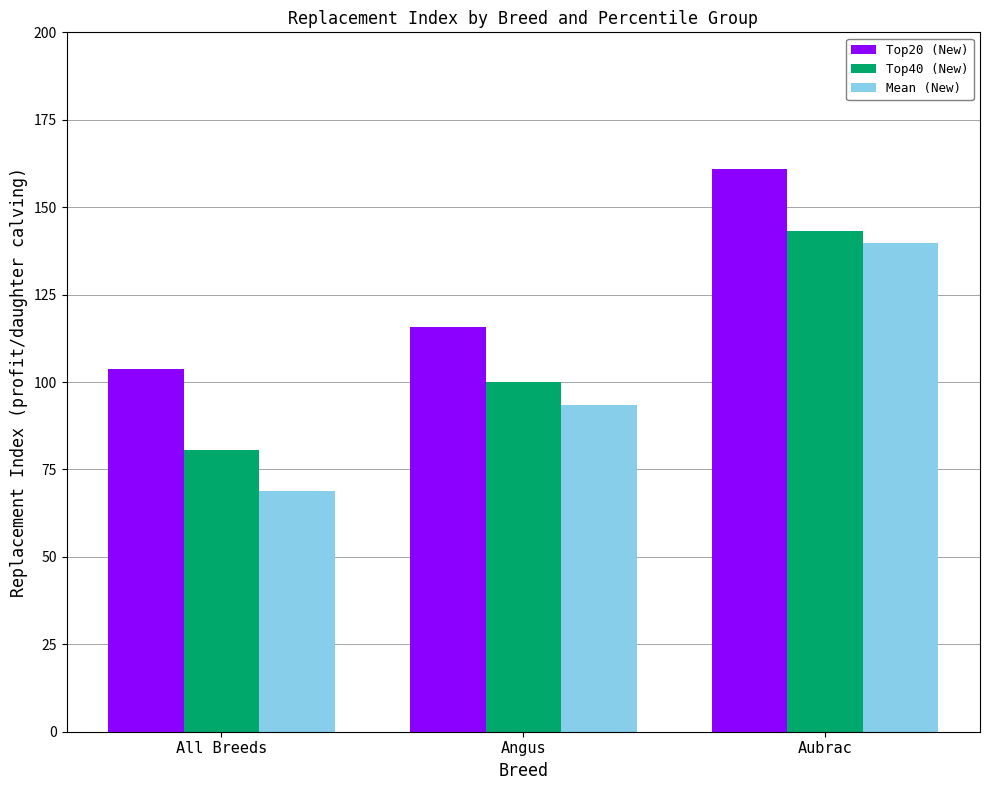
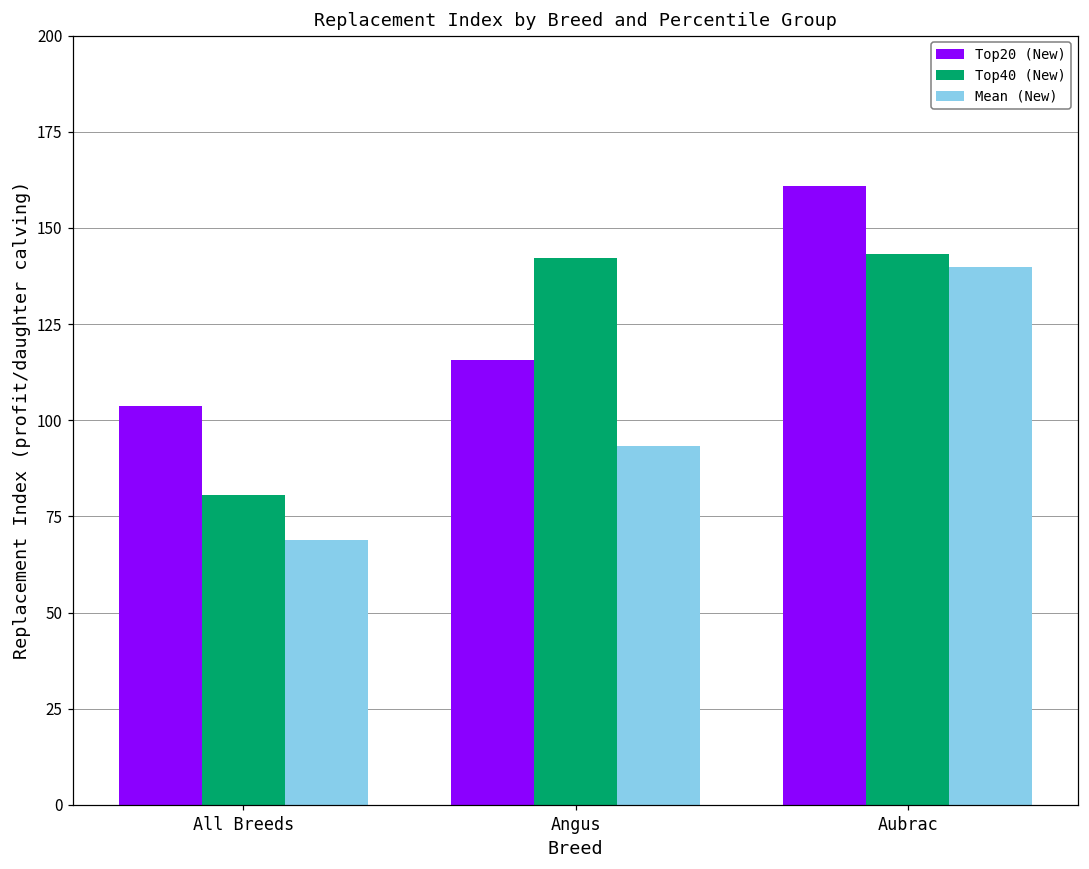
Top40 (New), Angus: 100 -> 142
